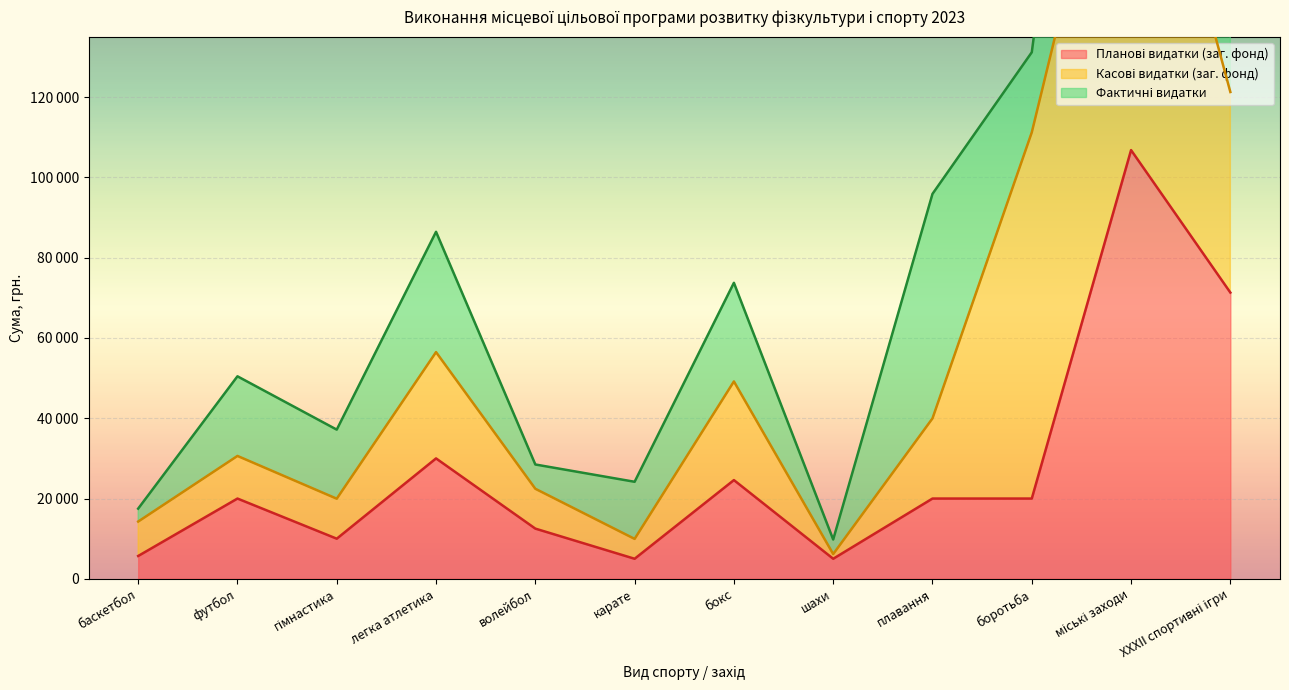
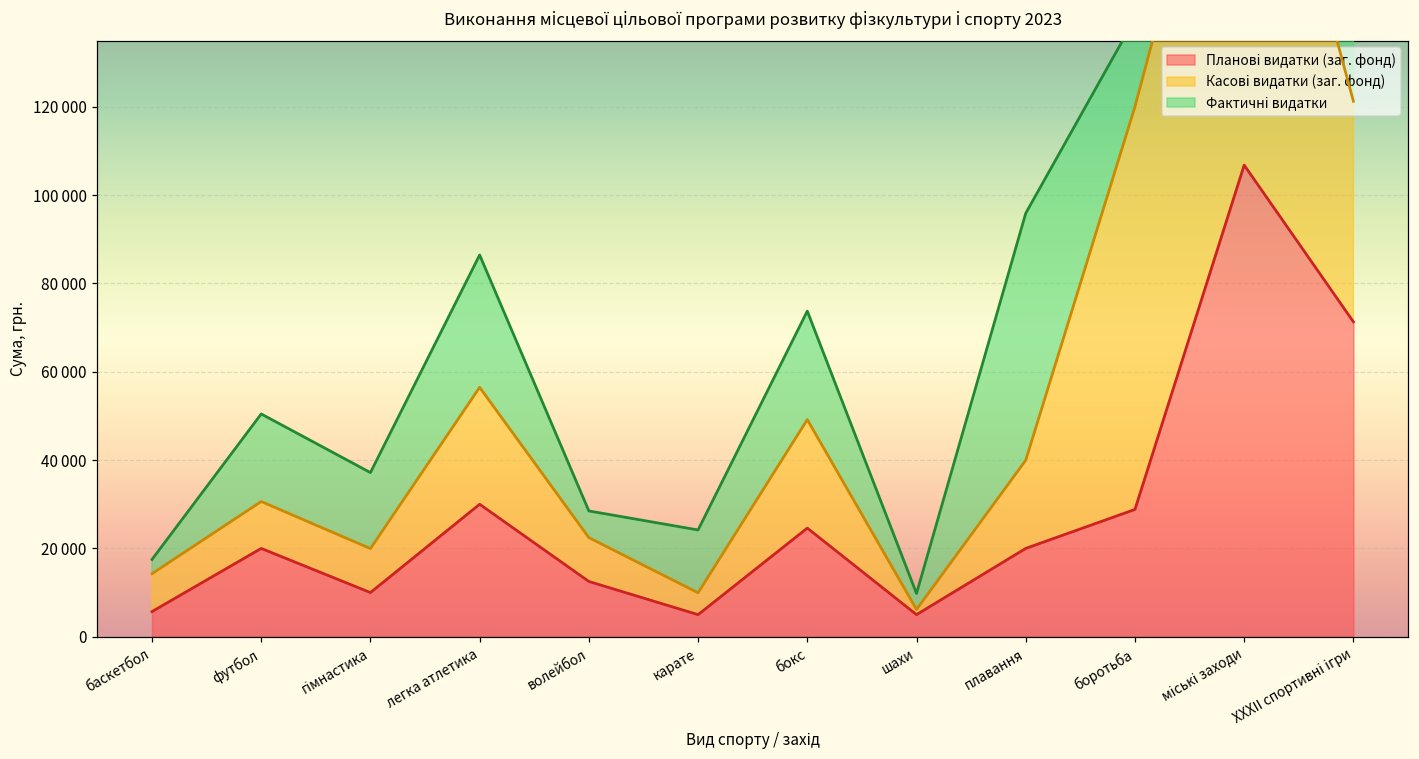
Планові видатки (заг. фонд), боротьба: 20000 -> 29000
